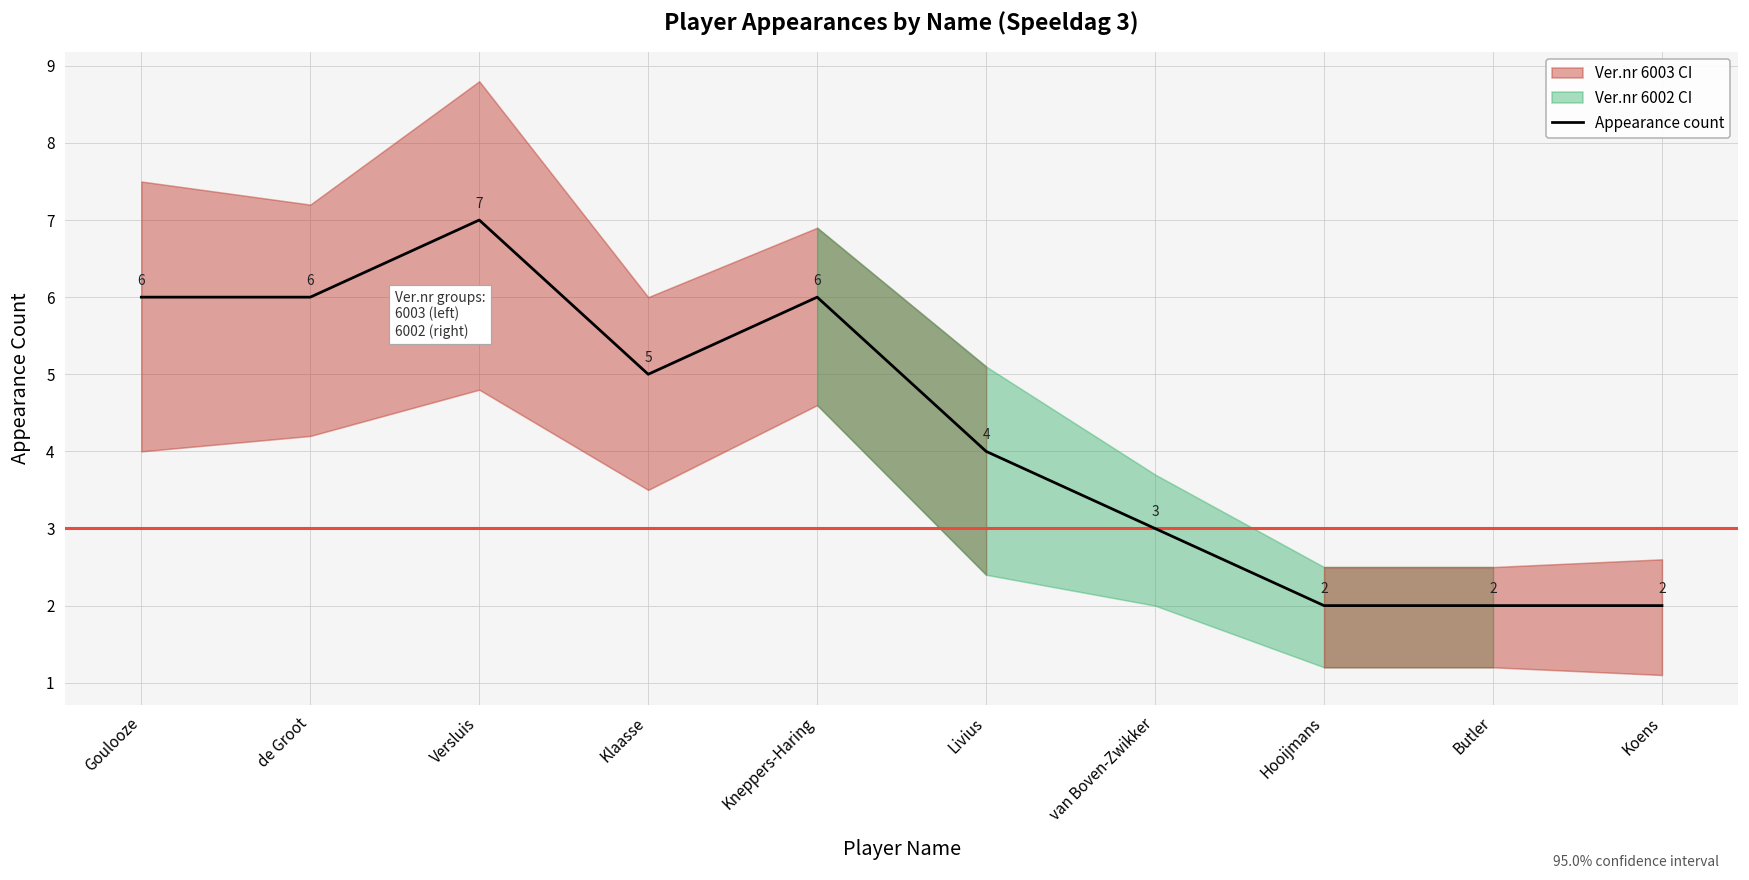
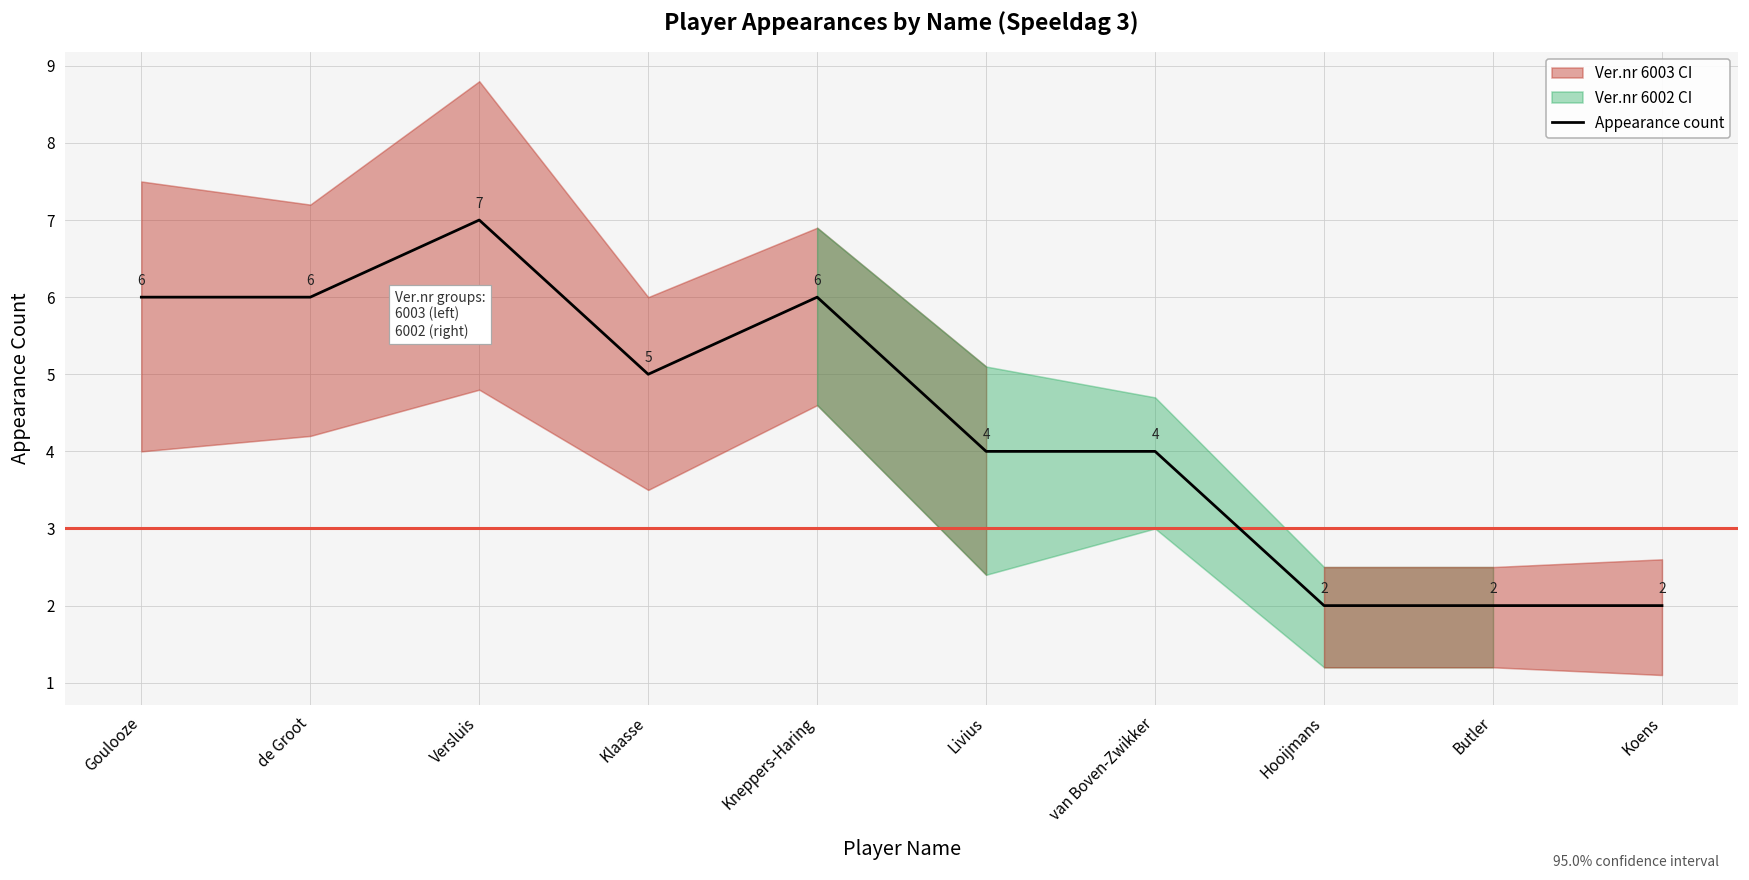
Appearance count, van Boven-Zwikker: 3 -> 4
